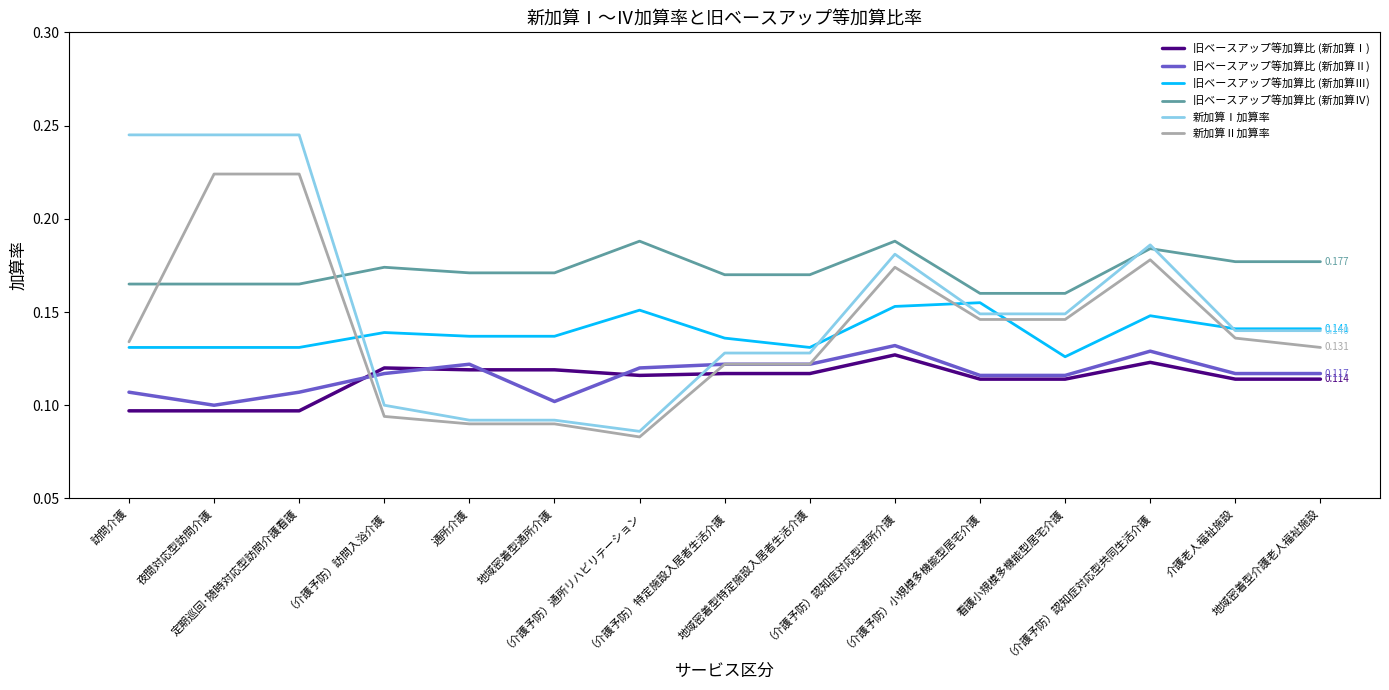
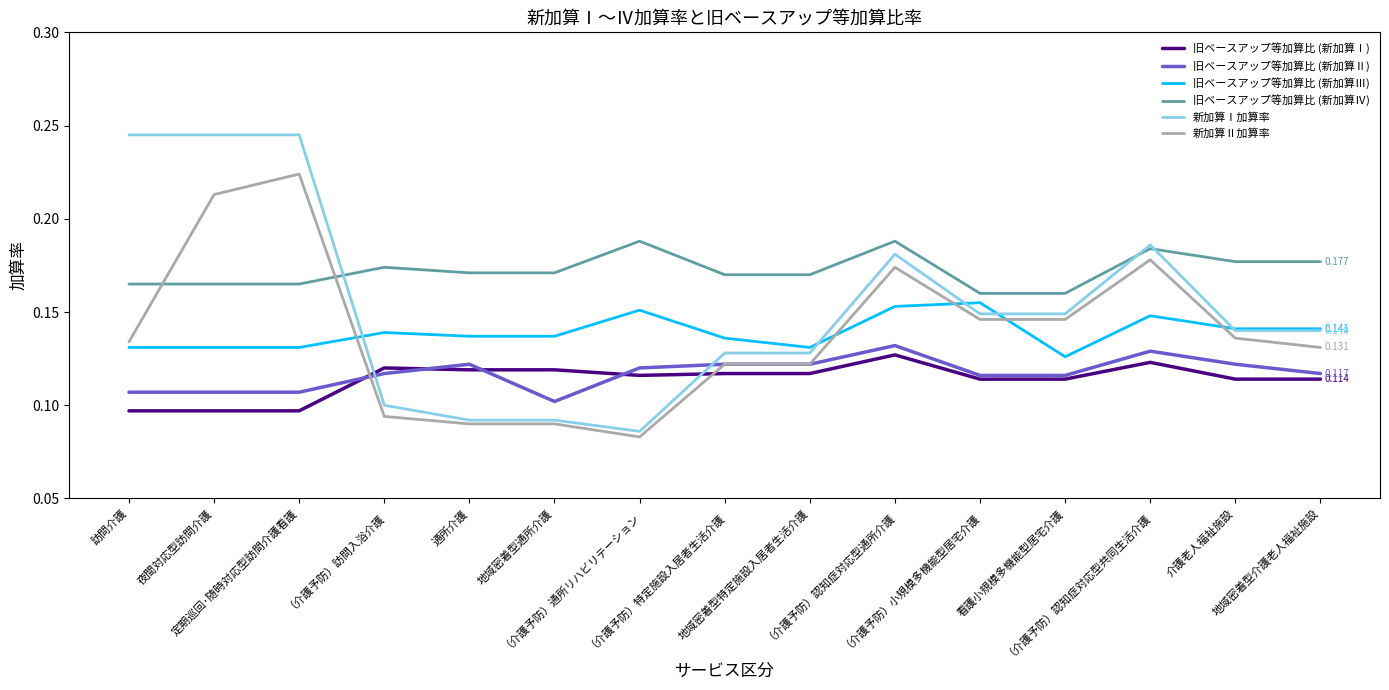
旧ベースアップ等加算比 (新加算Ⅱ), 夜間対応型訪問介護: 0.100 -> 0.107
新加算Ⅱ加算率, 夜間対応型訪問介護: 0.224 -> 0.213
旧ベースアップ等加算比 (新加算Ⅱ), 介護老人福祉施設: 0.117 -> 0.122
